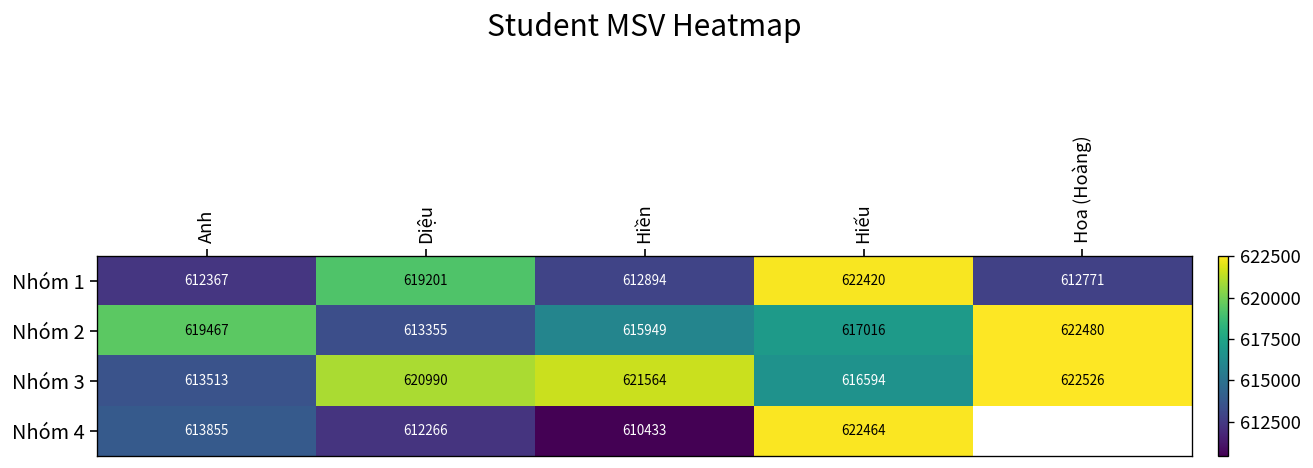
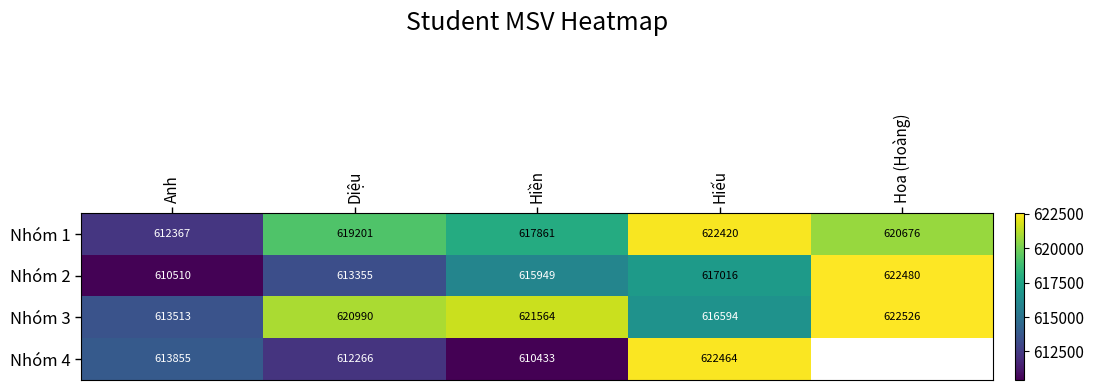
Nhóm 1, Hiền: 612894 -> 617861
Nhóm 1, Hoa (Hoàng): 612771 -> 620676
Nhóm 2, Anh: 619467 -> 610510
